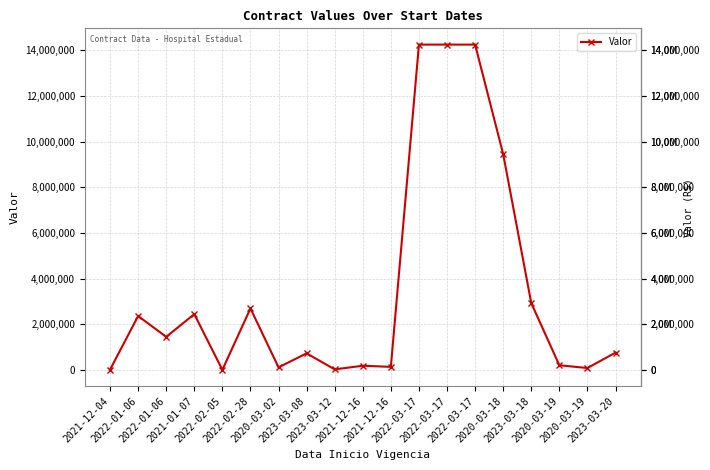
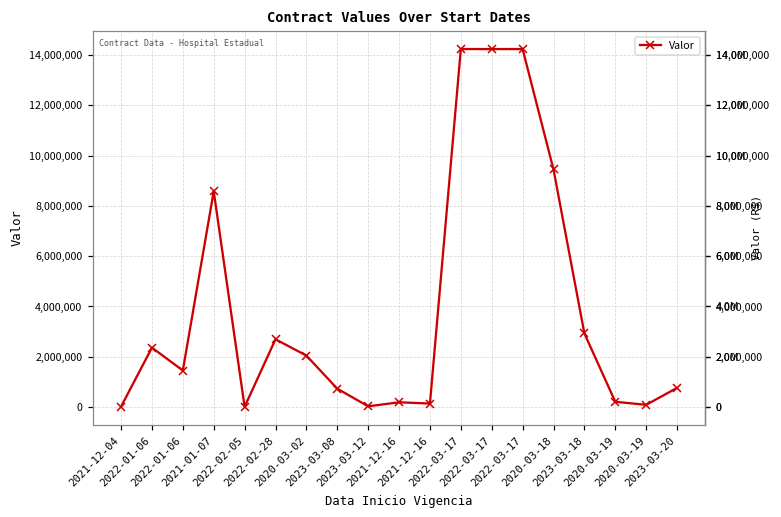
2021-01-07: 2,400,000 -> 8,600,000
2020-03-02: 100,000 -> 2,000,000
